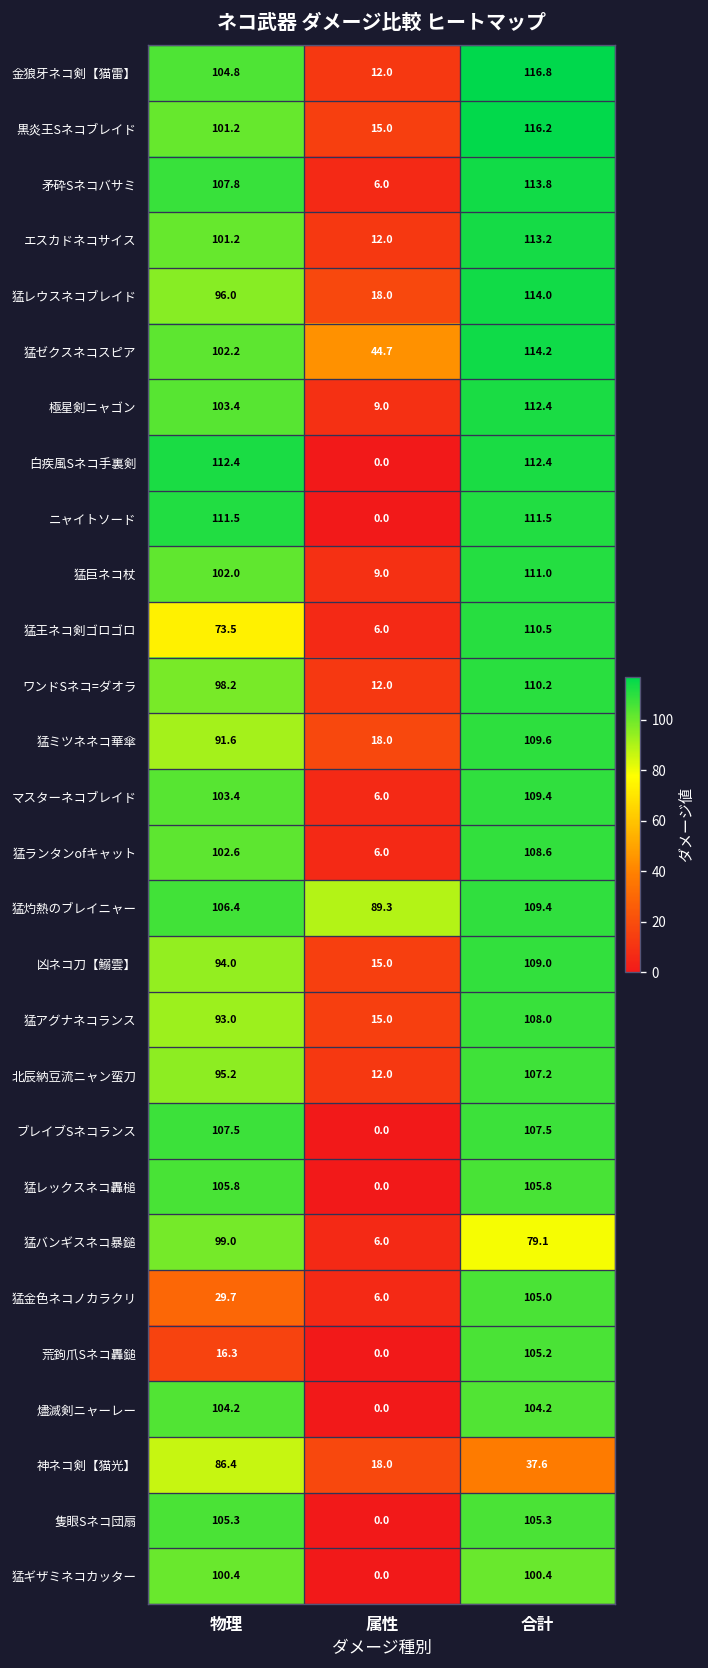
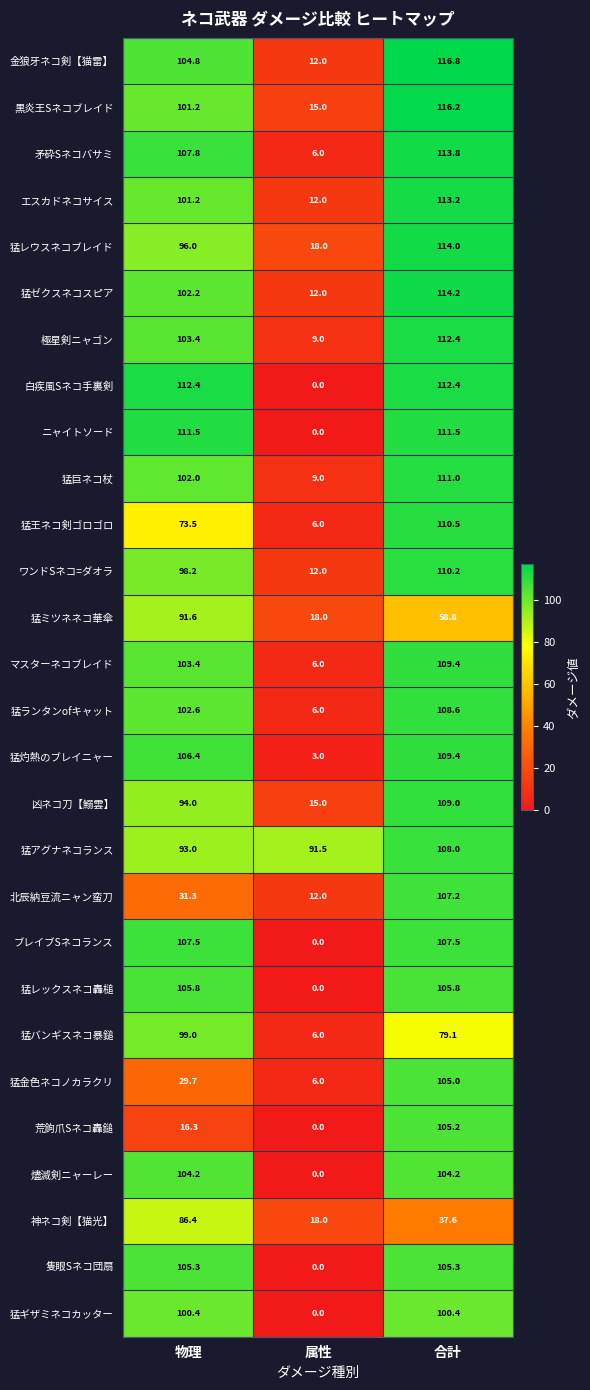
猛ゼクスネコスピア, 属性: 44.7 -> 12.0
猛ミツネネコ華傘, 合計: 109.6 -> 58.8
猛灼熱のブレイニャー, 属性: 89.3 -> 3.0
猛アグナネコランス, 属性: 15.0 -> 91.5
北辰納豆流ニャン蛮刀, 物理: 95.2 -> 31.3
